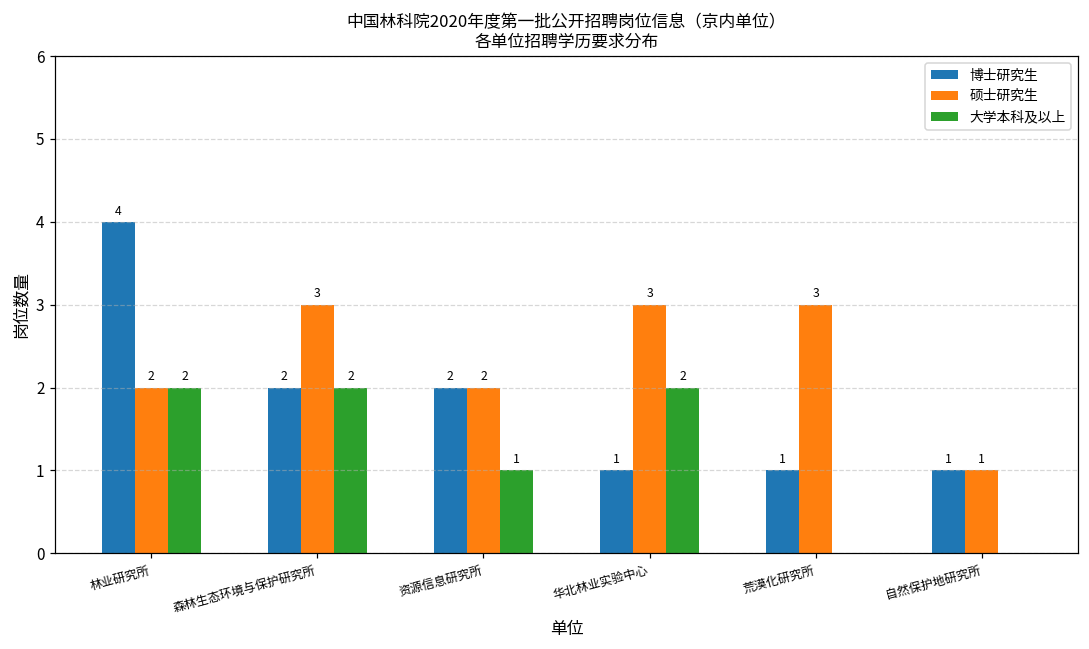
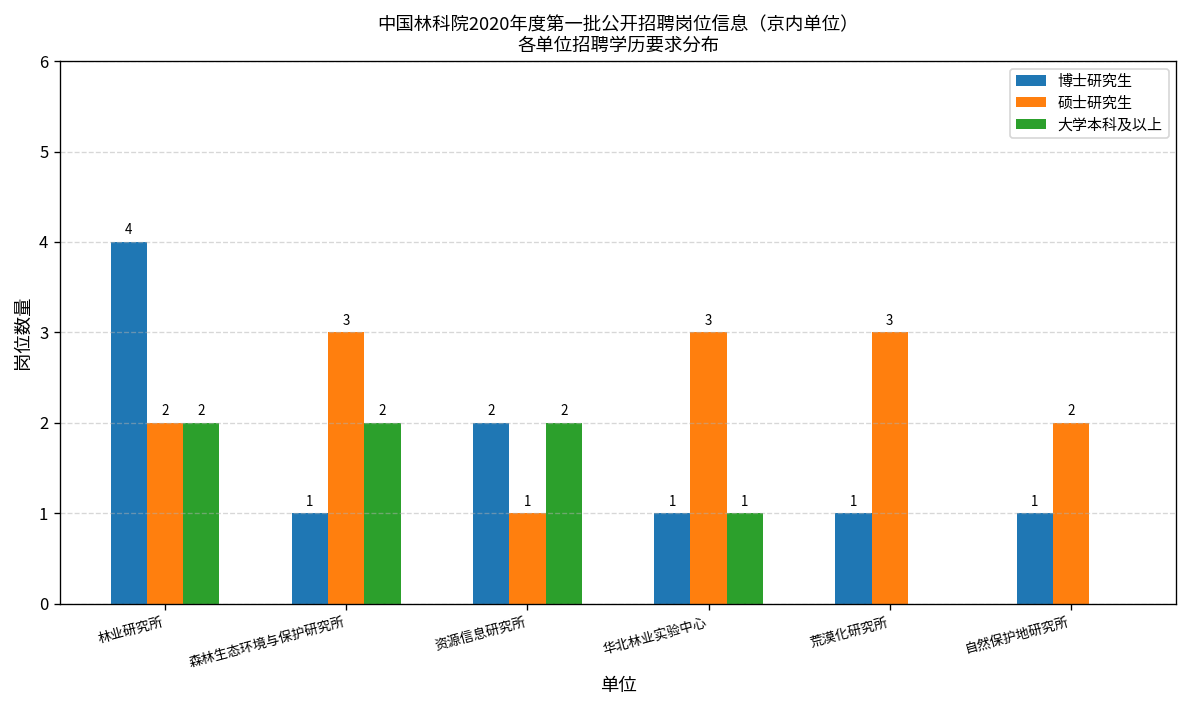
博士研究生, 森林生态环境与保护研究所: 2 -> 1
硕士研究生, 资源信息研究所: 2 -> 1
大学本科及以上, 资源信息研究所: 1 -> 2
大学本科及以上, 华北林业实验中心: 2 -> 1
硕士研究生, 自然保护地研究所: 1 -> 2
